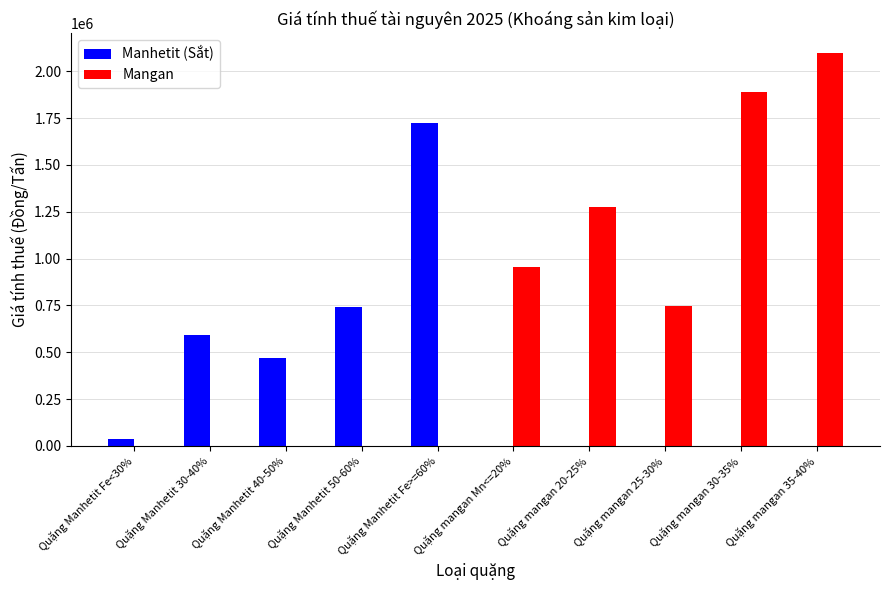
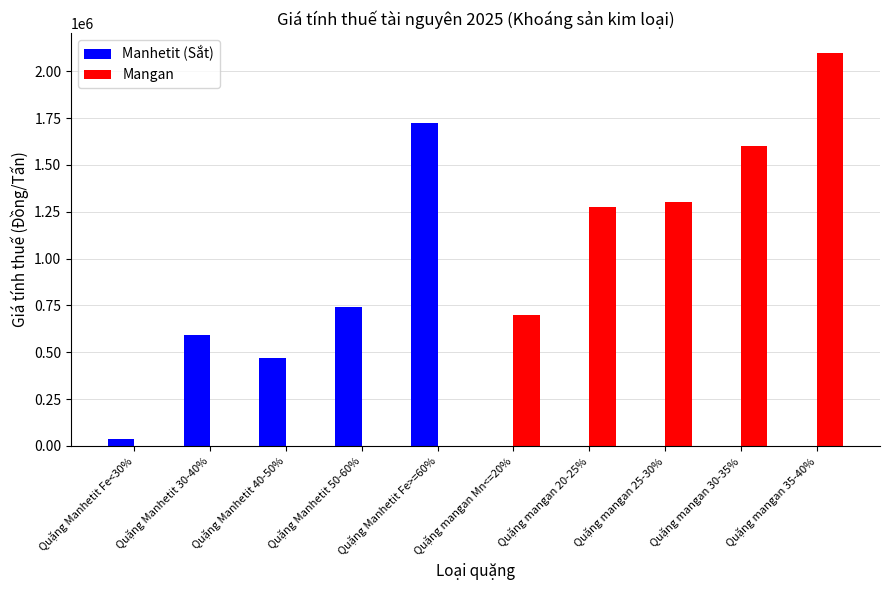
Mangan, Quặng mangan Mn<=20%: 950000 -> 700000
Mangan, Quặng mangan 25-30%: 750000 -> 1300000
Mangan, Quặng mangan 30-35%: 1890000 -> 1600000
